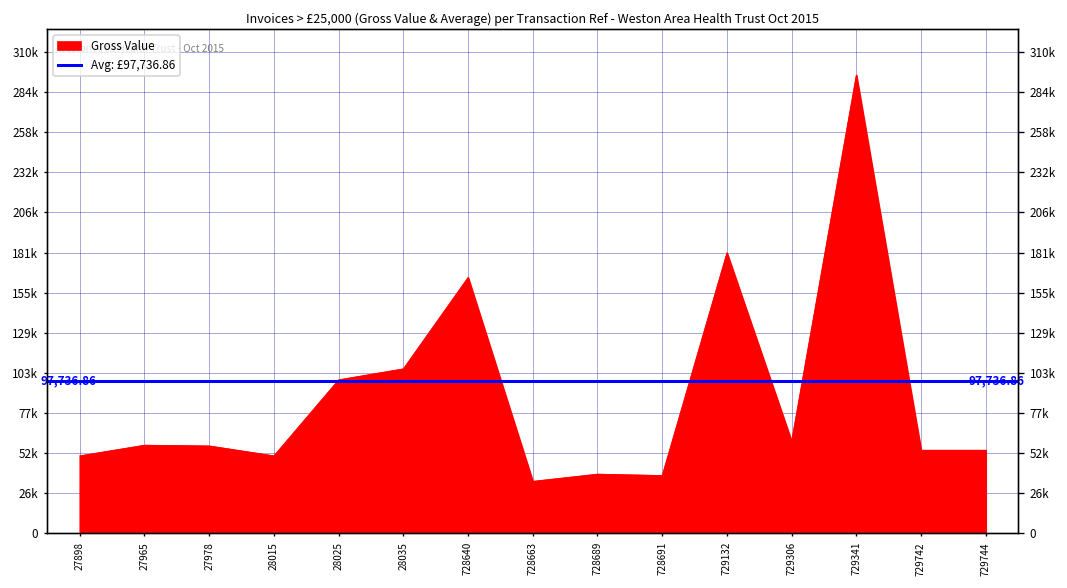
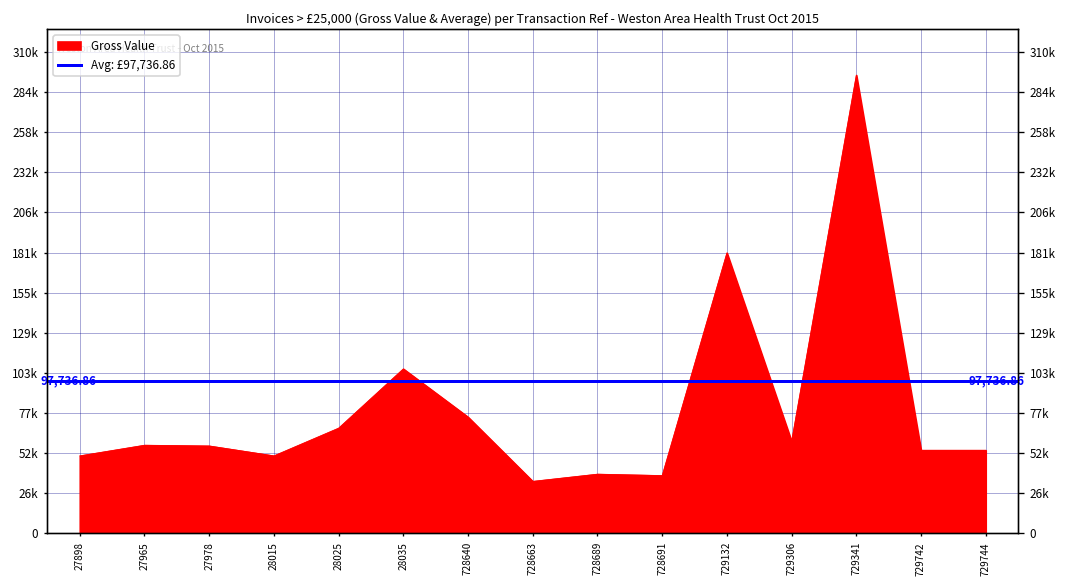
28025: 99000 -> 67000
728640: 165000 -> 75000
